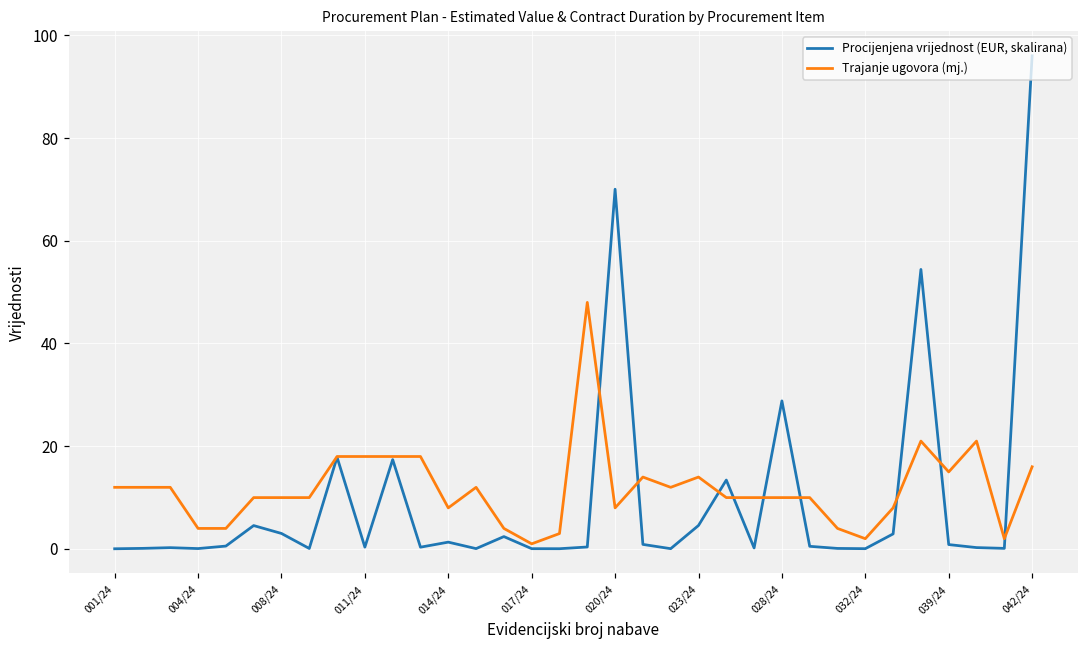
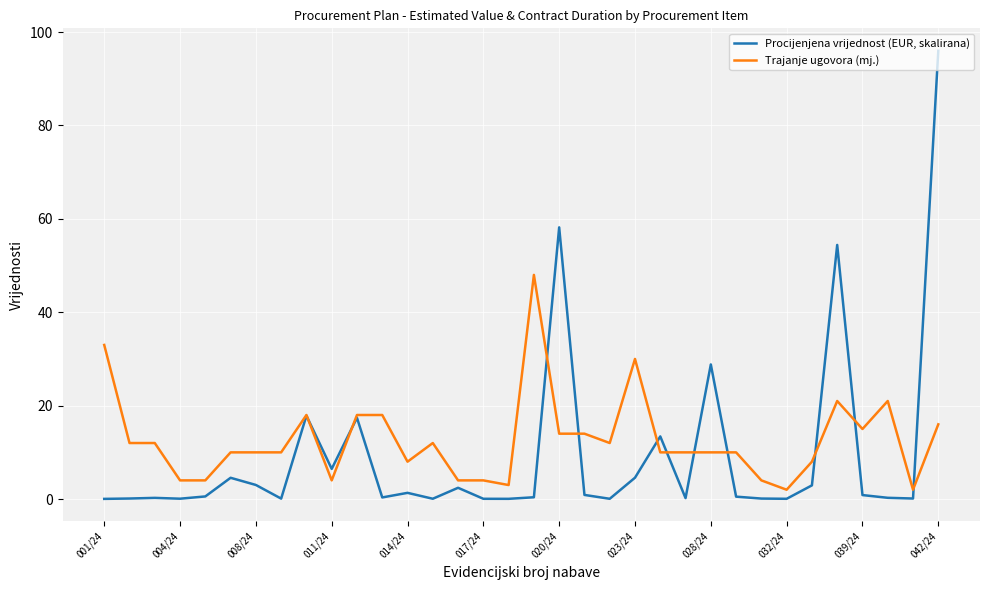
Trajanje ugovora (mj.), 001/24: 12 -> 33
Procijenjena vrijednost (EUR, skalirana), 011/24: 0 -> 6
Trajanje ugovora (mj.), 011/24: 18 -> 4
Trajanje ugovora (mj.), 017/24: 1 -> 4
Procijenjena vrijednost (EUR, skalirana), 020/24: 70 -> 58
Trajanje ugovora (mj.), 020/24: 8 -> 14
Trajanje ugovora (mj.), 023/24: 14 -> 30
